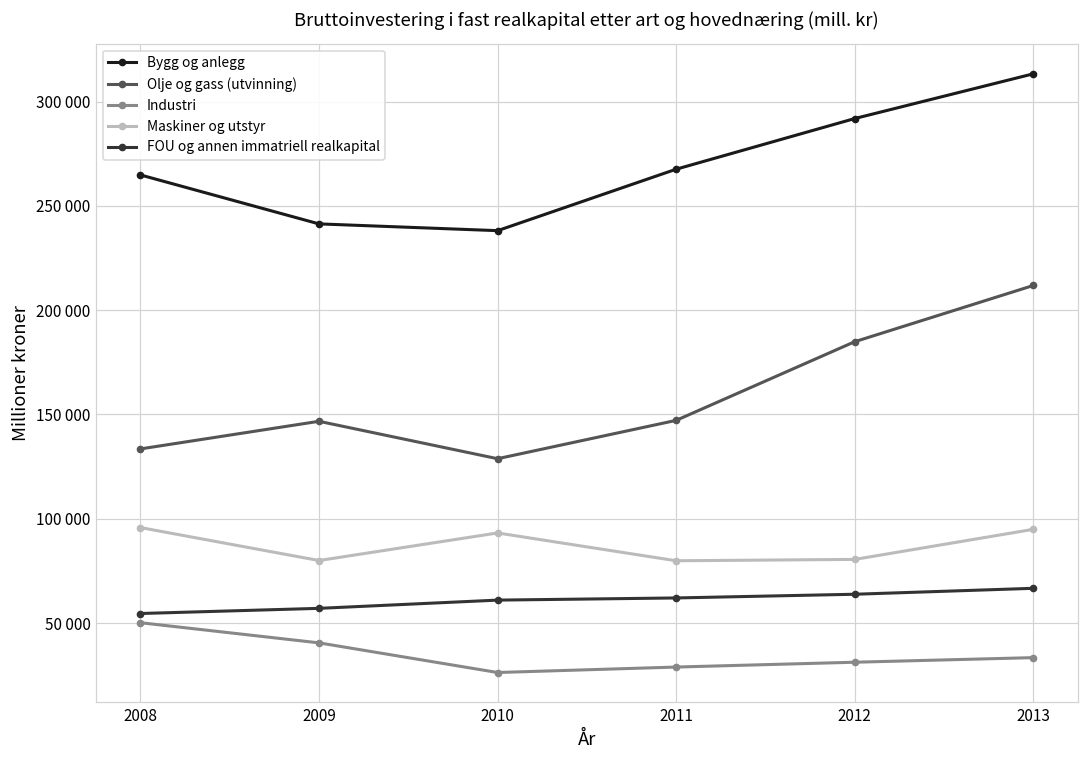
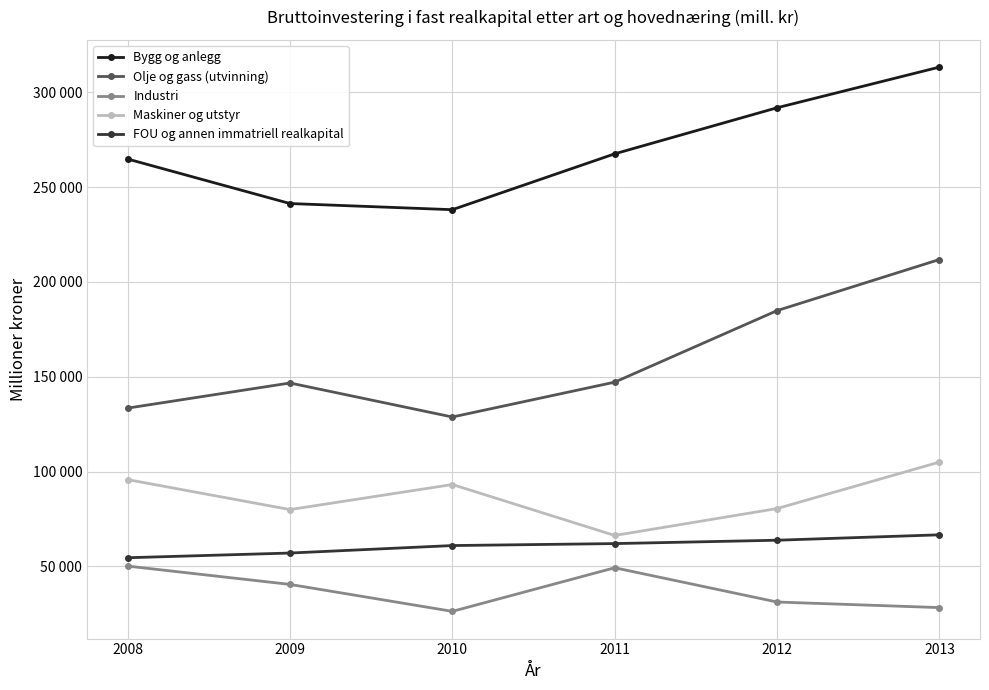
Industri, 2011: 29000 -> 49000
Maskiner og utstyr, 2011: 80000 -> 66000
Industri, 2013: 33000 -> 28000
Maskiner og utstyr, 2013: 95000 -> 105000
